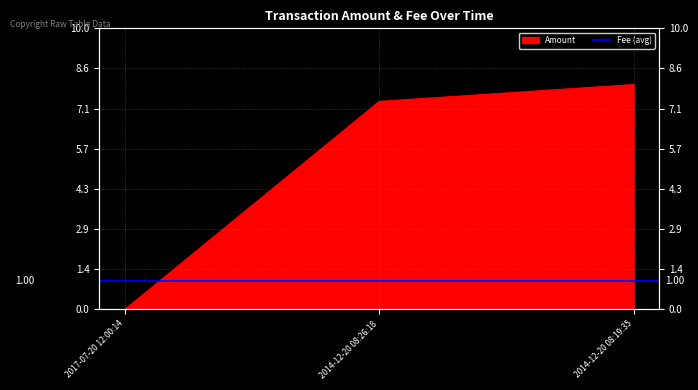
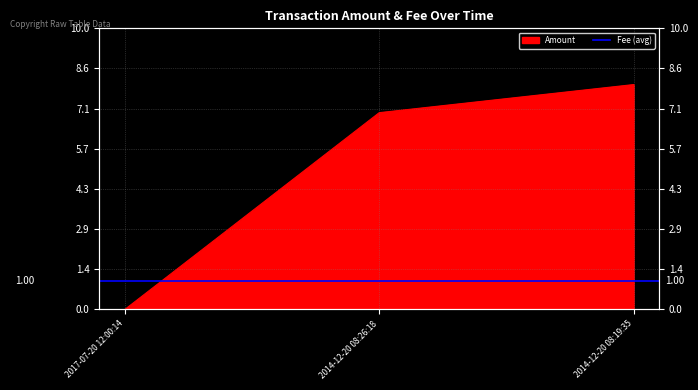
2014-12-20 08:26:18: 7.4 -> 7.0
